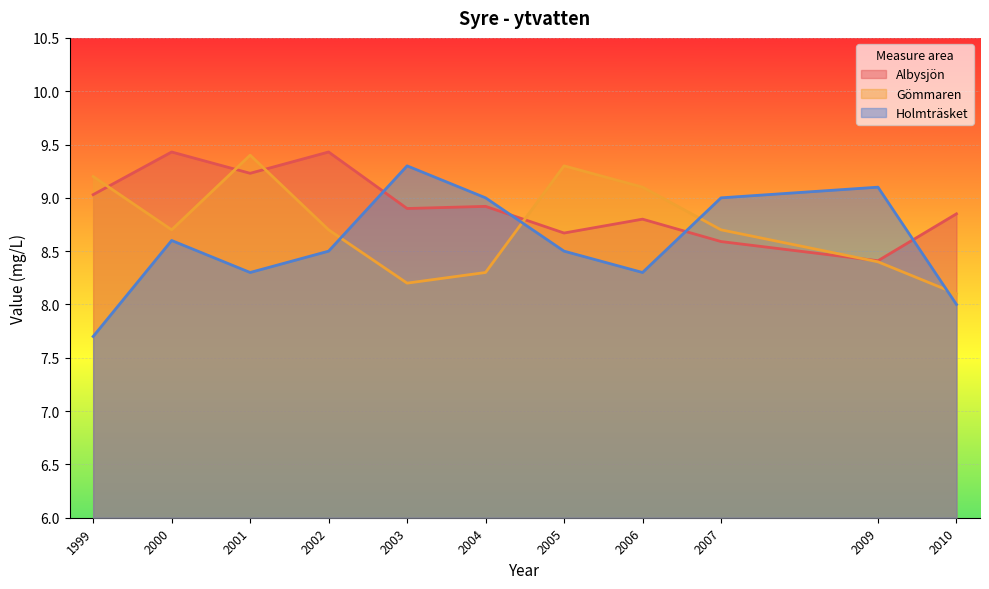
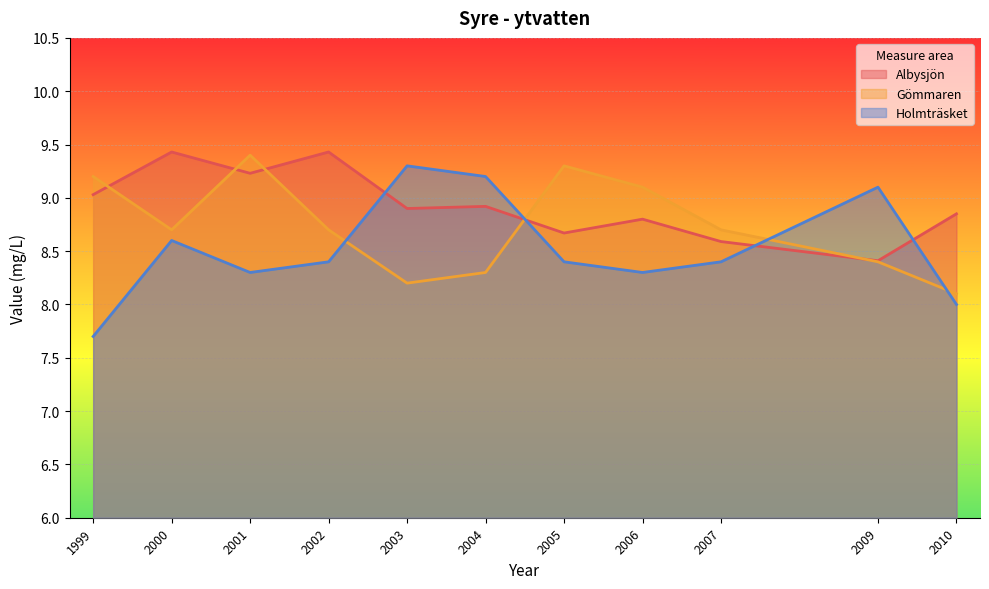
Holmträsket, 2002: 8.5 -> 8.4
Holmträsket, 2004: 9.0 -> 9.2
Holmträsket, 2005: 8.5 -> 8.4
Holmträsket, 2007: 9.0 -> 8.4
